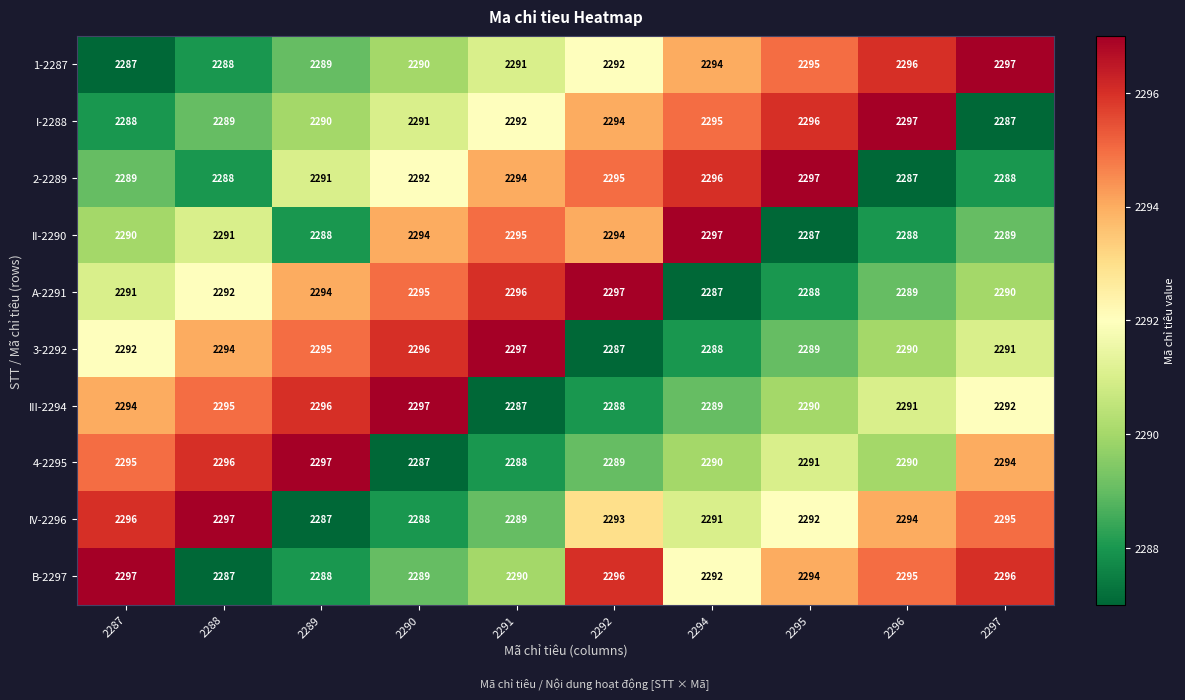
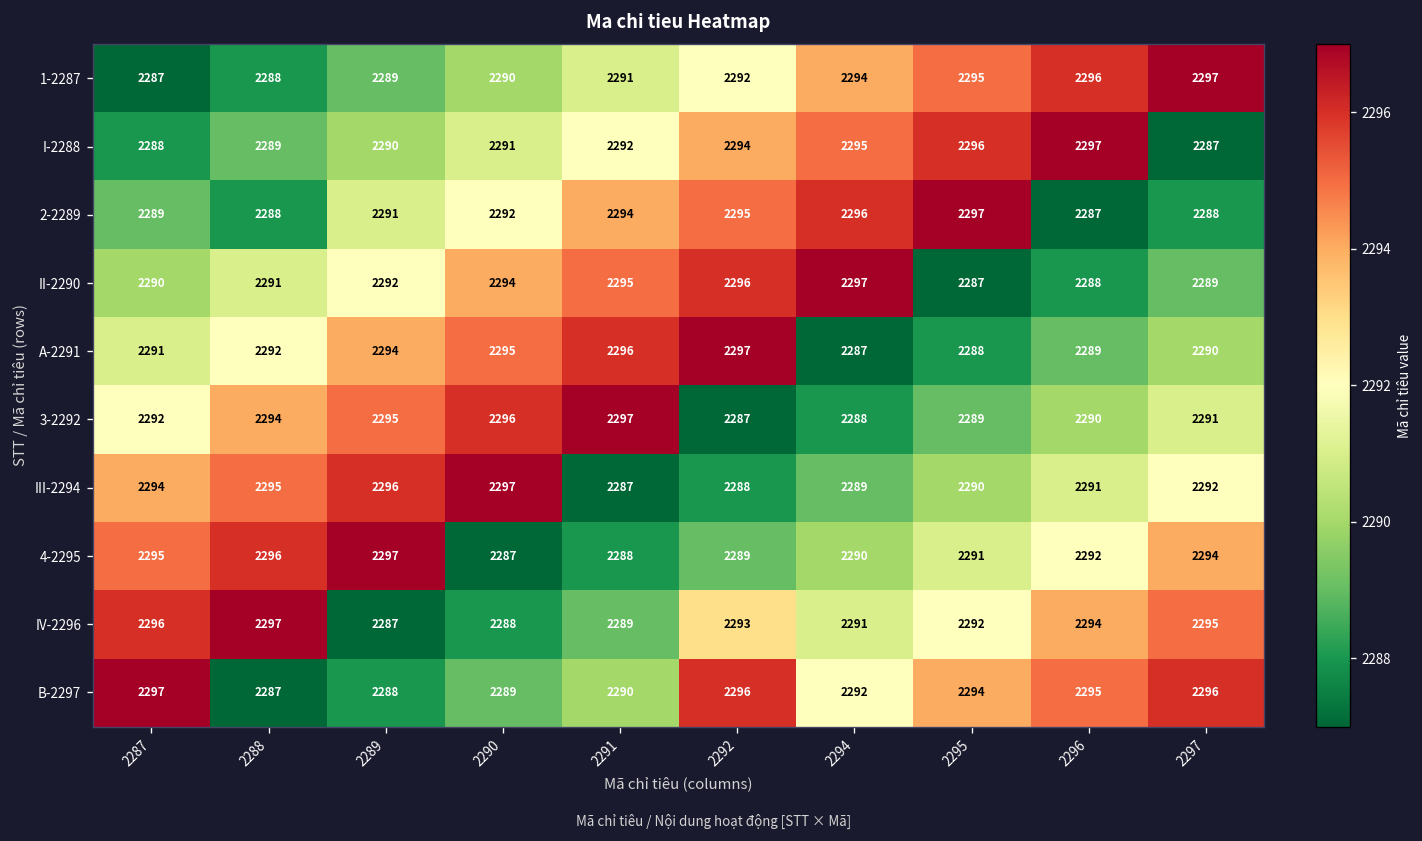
II-2290, 2289: 2288 -> 2292
II-2290, 2292: 2294 -> 2296
4-2295, 2296: 2290 -> 2292
